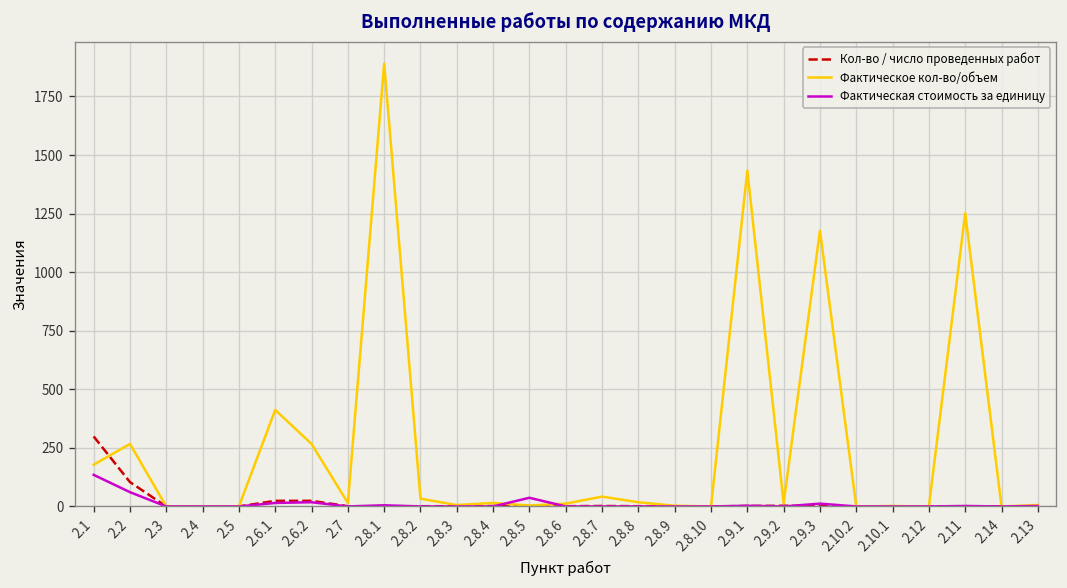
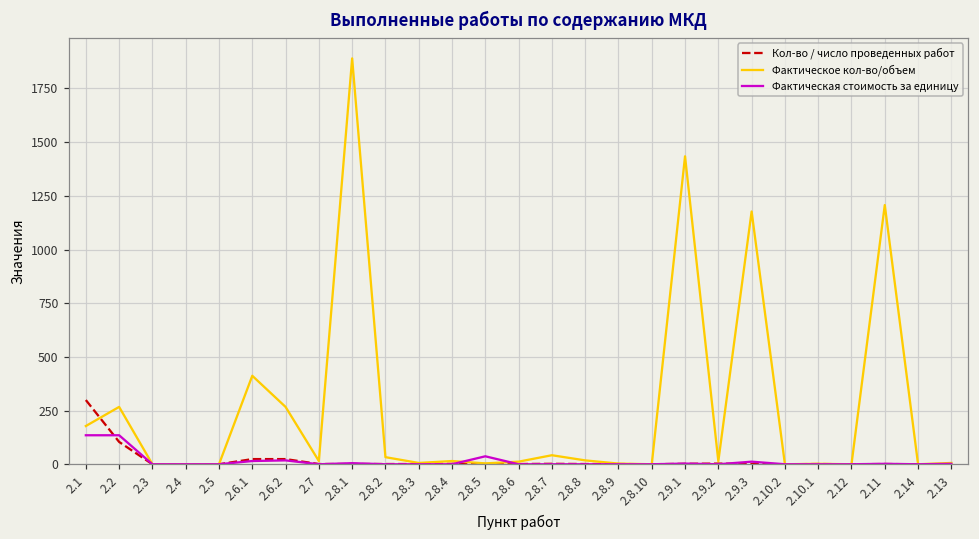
Фактическая стоимость за единицу, 2.2: 60 -> 140
Фактическое кол-во/объем, 2.11: 1250 -> 1210
